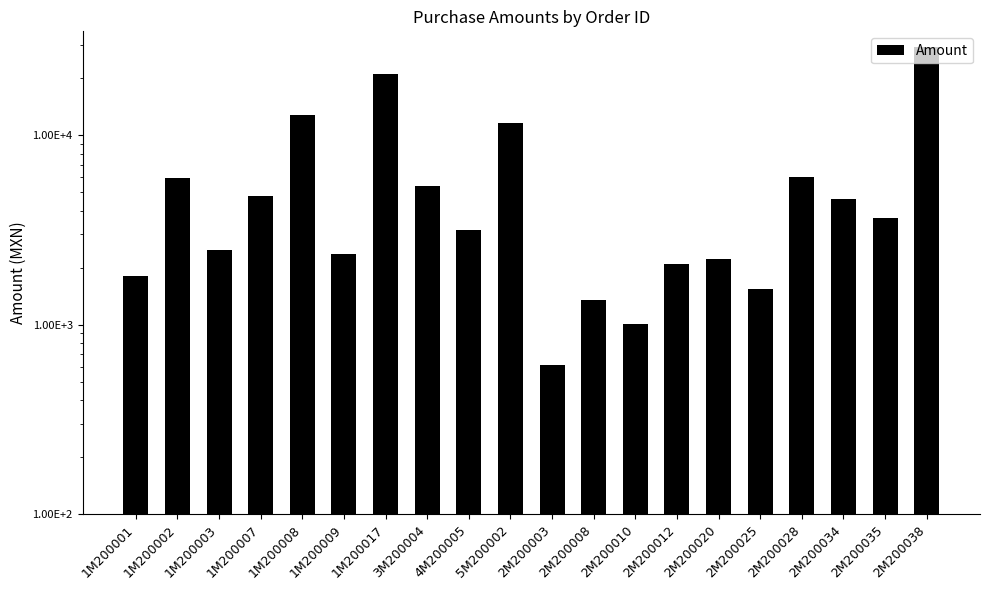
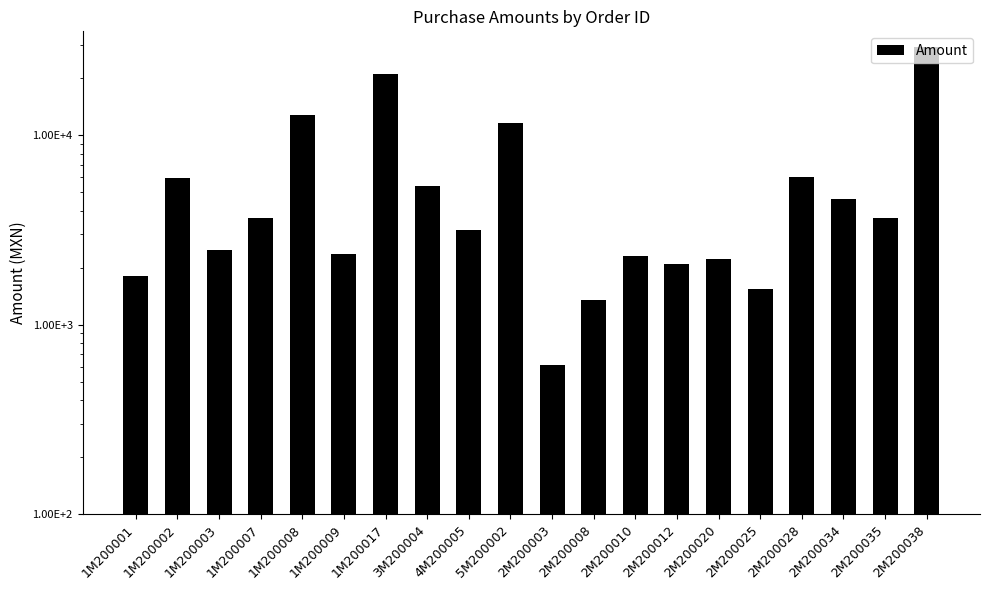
1M200007: 4800 -> 3600
2M200010: 1000 -> 2300
